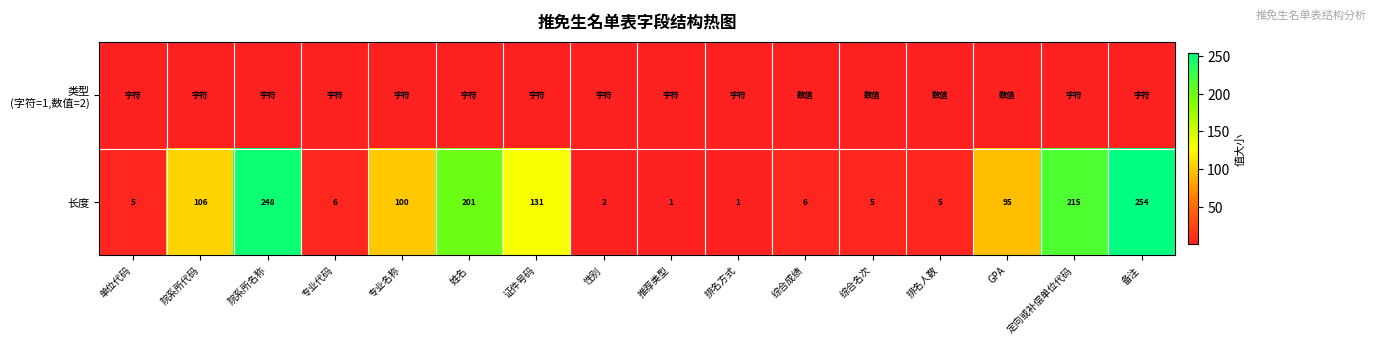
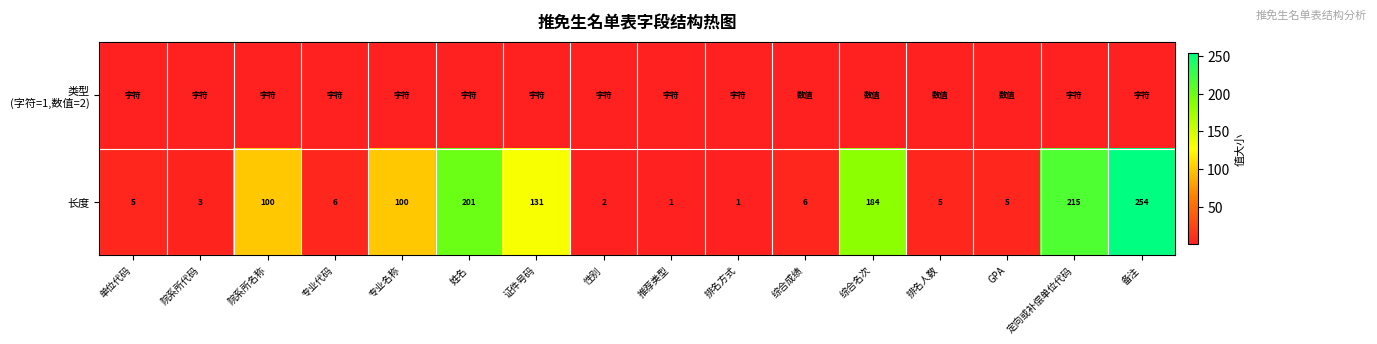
长度, 院系所代码: 106 -> 3
长度, 院系所名称: 248 -> 100
长度, 综合名次: 5 -> 184
长度, GPA: 95 -> 5
